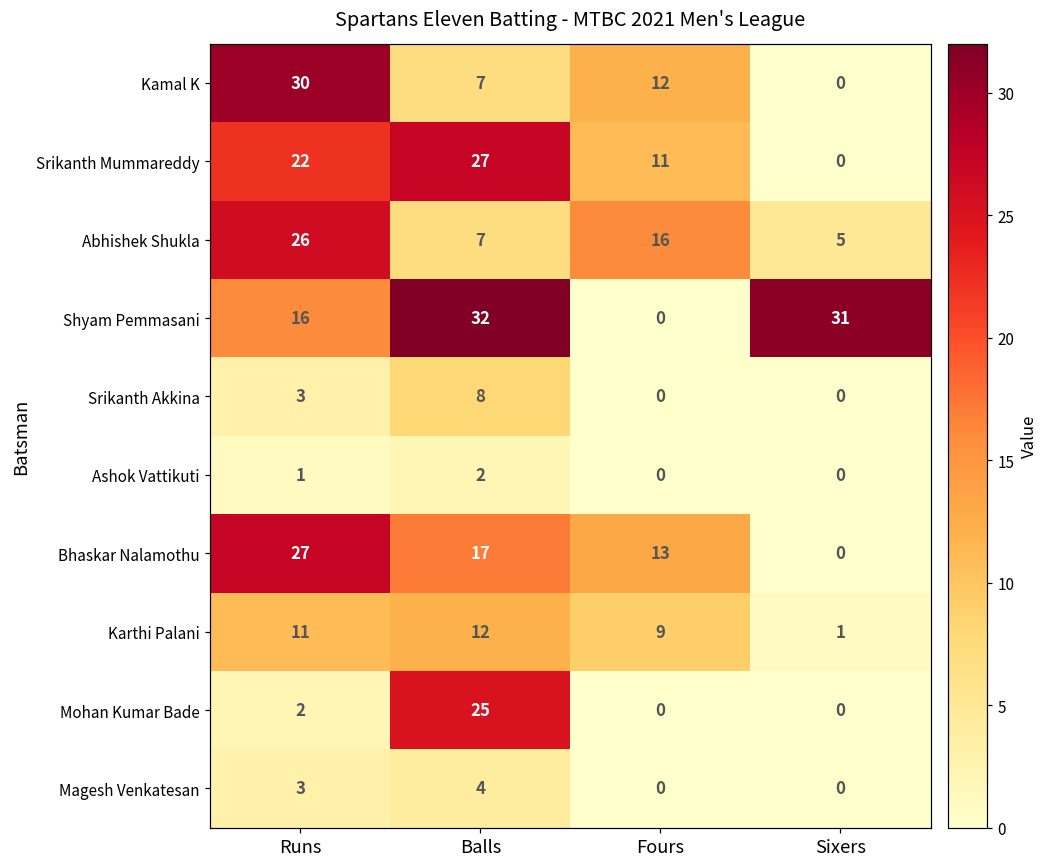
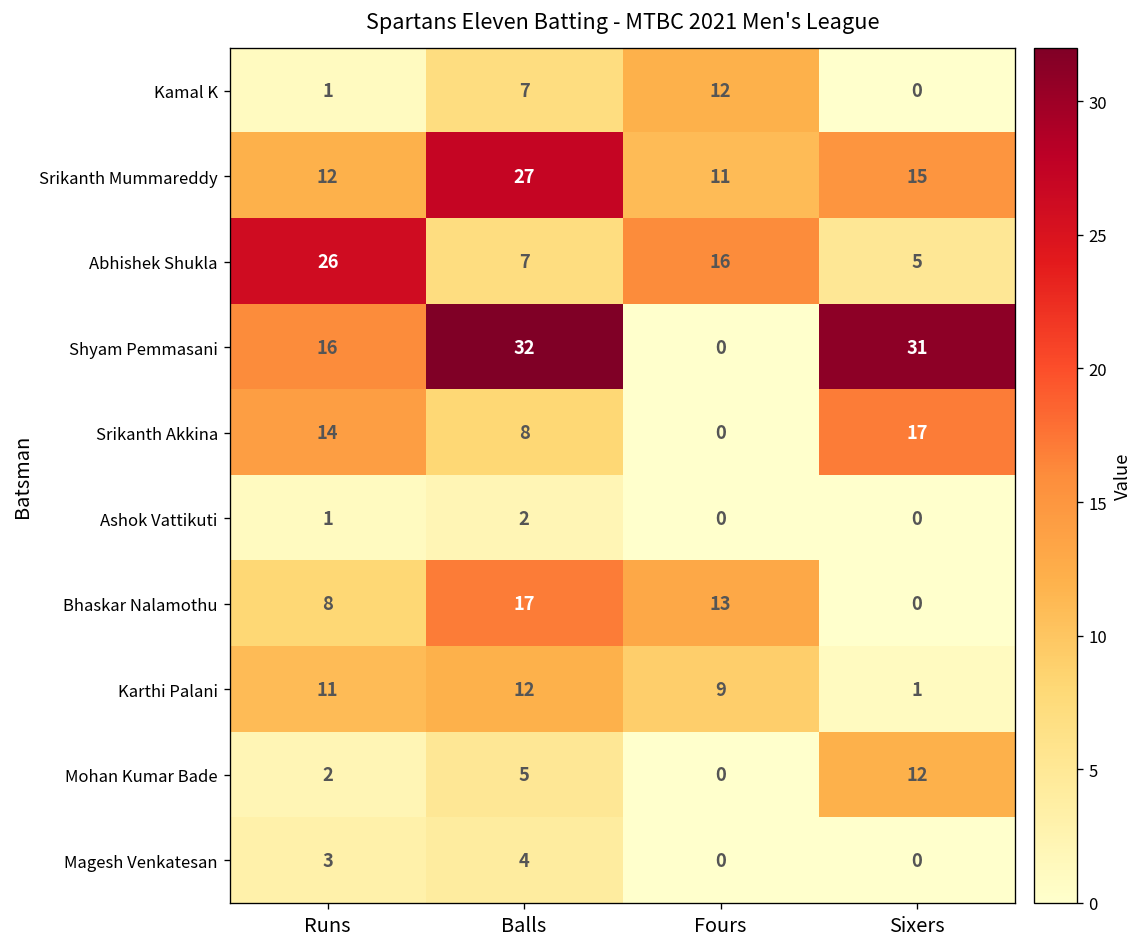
Kamal K, Runs: 30 -> 1
Srikanth Mummareddy, Runs: 22 -> 12
Srikanth Mummareddy, Sixers: 0 -> 15
Srikanth Akkina, Runs: 3 -> 14
Srikanth Akkina, Sixers: 0 -> 17
Bhaskar Nalamothu, Runs: 27 -> 8
Mohan Kumar Bade, Balls: 25 -> 5
Mohan Kumar Bade, Sixers: 0 -> 12
